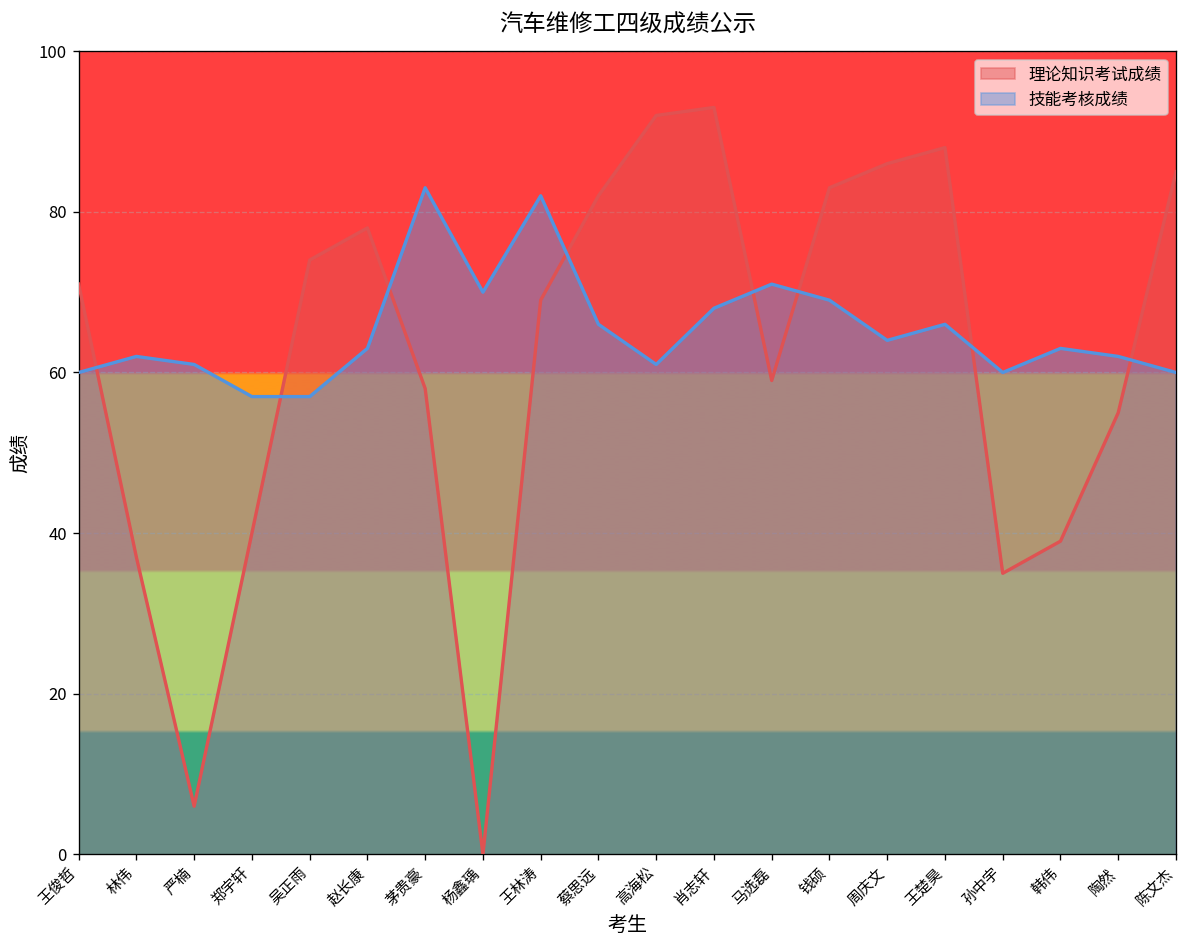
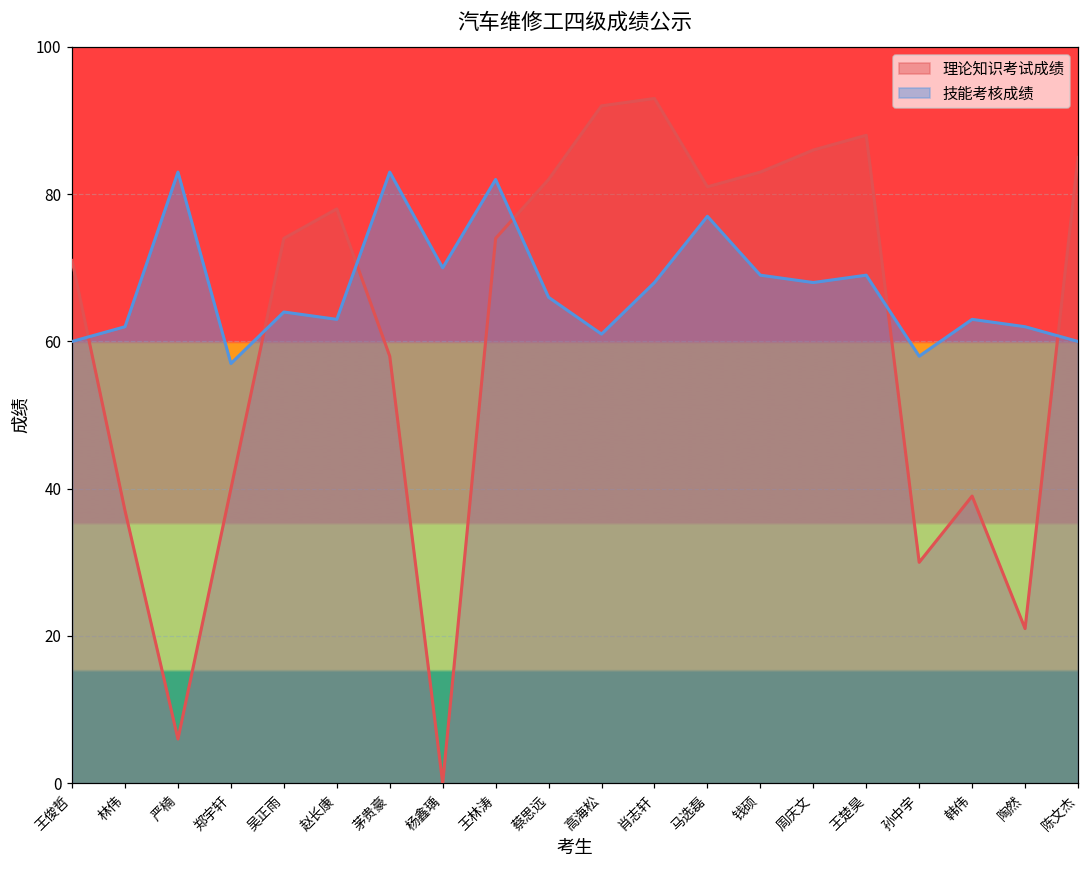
技能考核成绩, 严楠: 61 -> 83
技能考核成绩, 吴正雨: 57 -> 64
理论知识考试成绩, 王林涛: 69 -> 74
理论知识考试成绩, 马选磊: 59 -> 81
技能考核成绩, 马选磊: 71 -> 77
技能考核成绩, 周庆文: 64 -> 68
技能考核成绩, 王楚昊: 66 -> 69
理论知识考试成绩, 孙中宇: 35 -> 30
技能考核成绩, 孙中宇: 60 -> 58
理论知识考试成绩, 陶然: 55 -> 21
